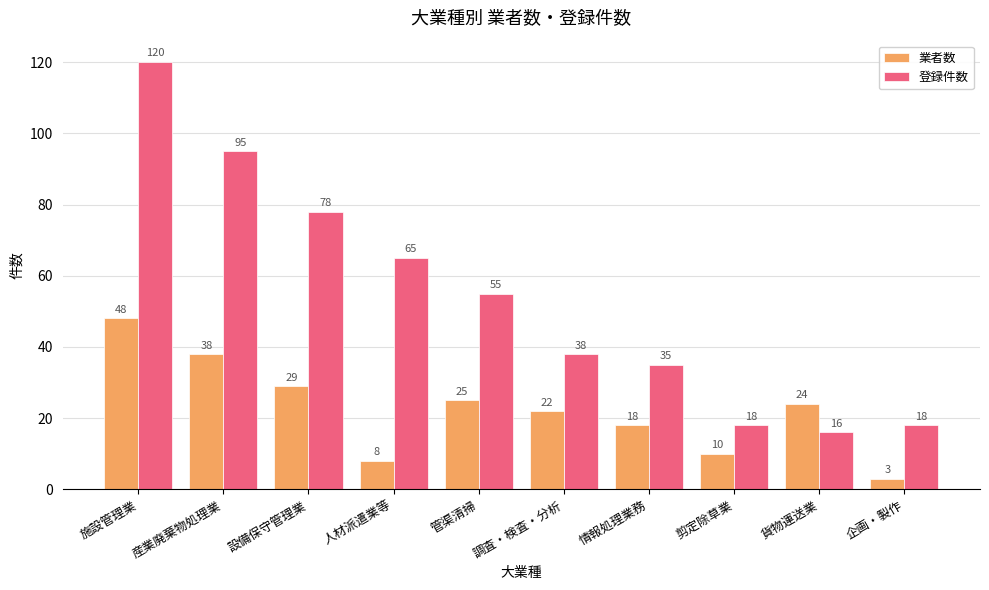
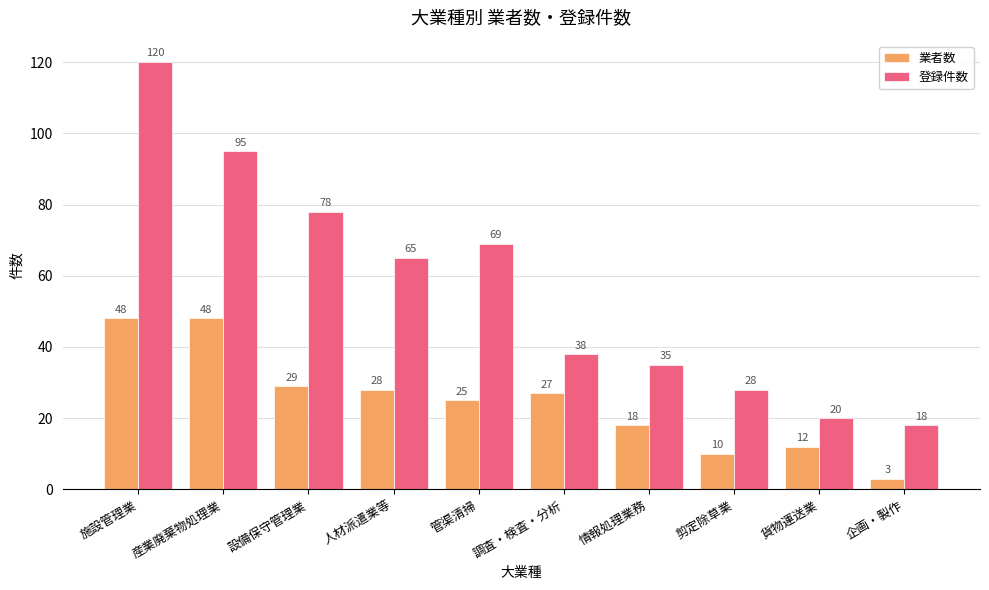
業者数, 産業廃棄物処理業: 38 -> 48
業者数, 人材派遣業等: 8 -> 28
登録件数, 管渠清掃: 55 -> 69
業者数, 調査・検査・分析: 22 -> 27
登録件数, 剪定除草業: 18 -> 28
業者数, 貨物運送業: 24 -> 12
登録件数, 貨物運送業: 16 -> 20
